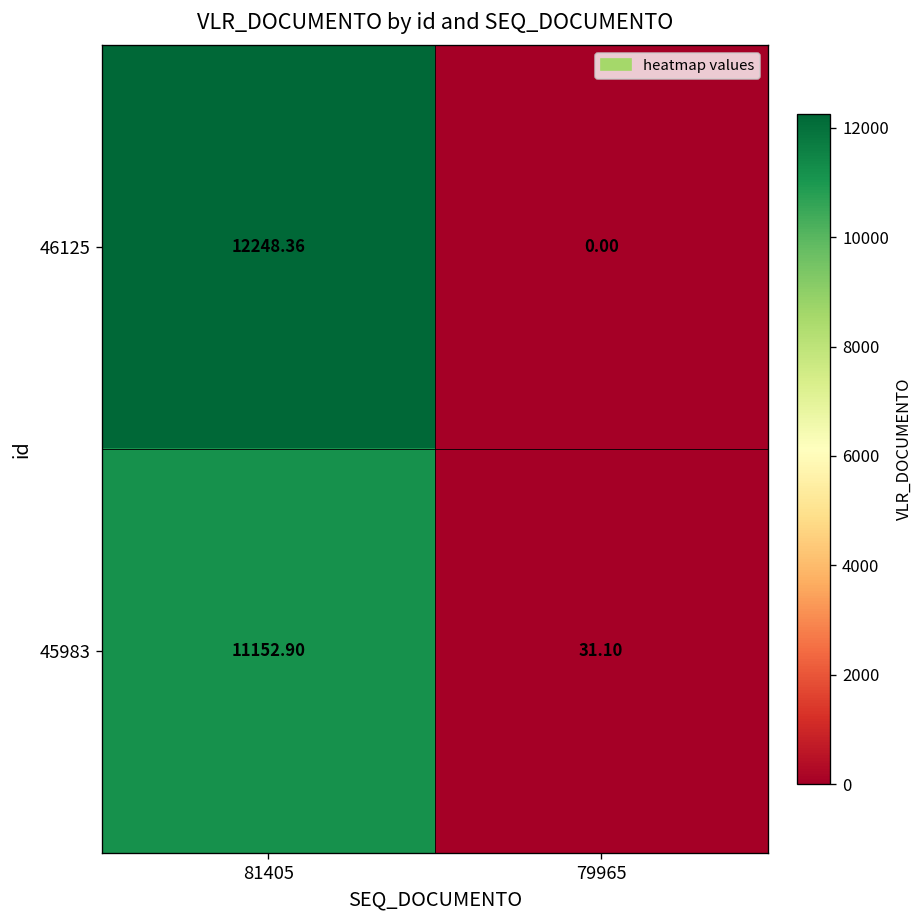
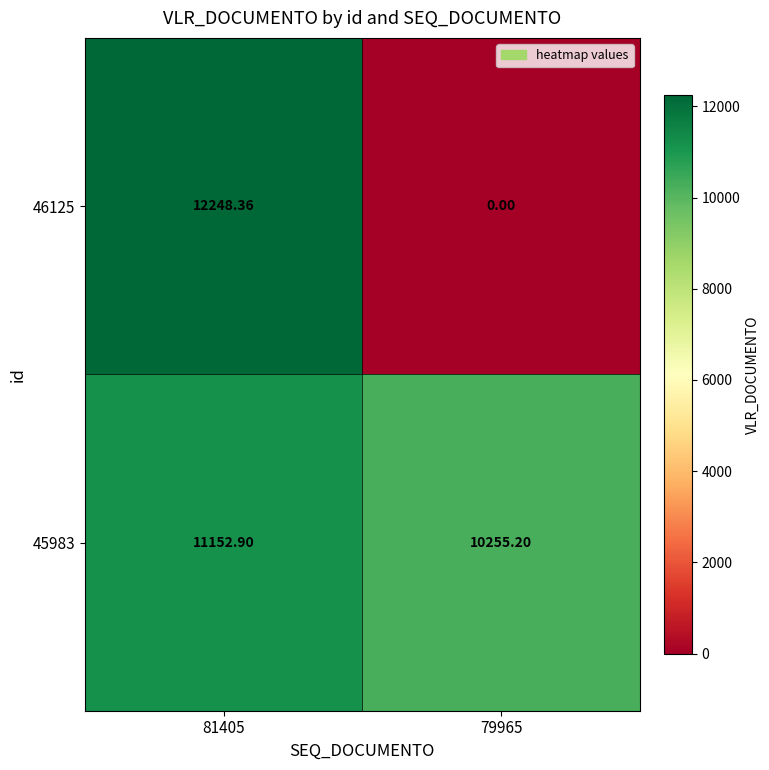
45983, 79965: 31.10 -> 10255.20
